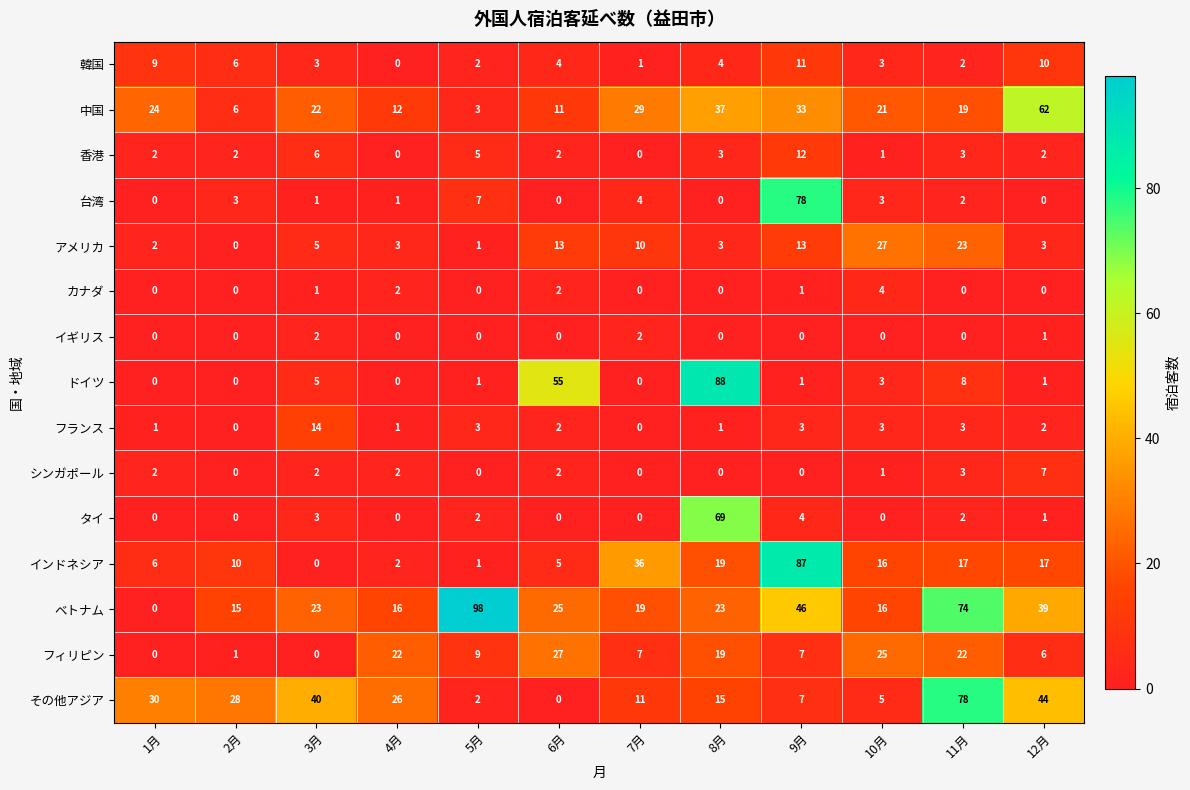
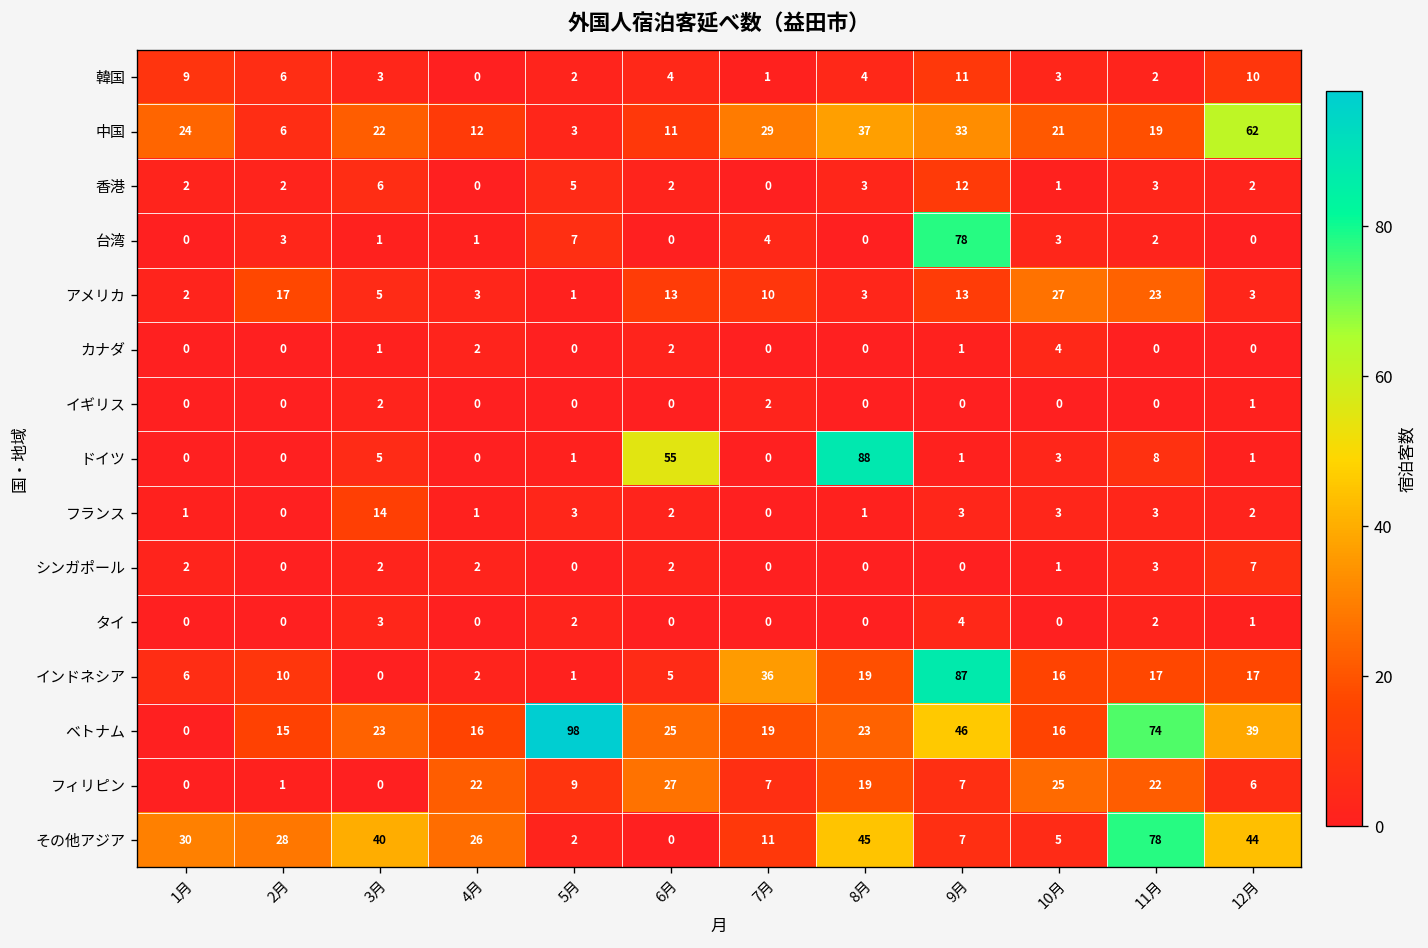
アメリカ, 2月: 0 -> 17
タイ, 8月: 69 -> 0
その他アジア, 8月: 15 -> 45
